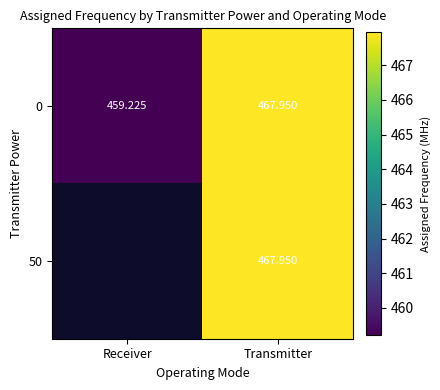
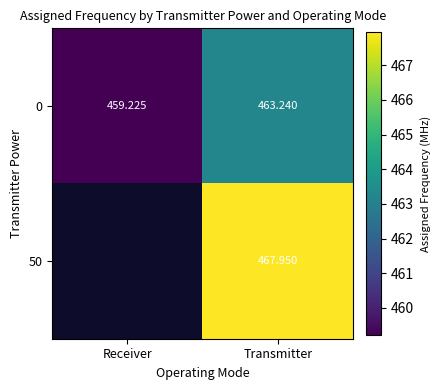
0, Transmitter: 467.950 -> 463.240
